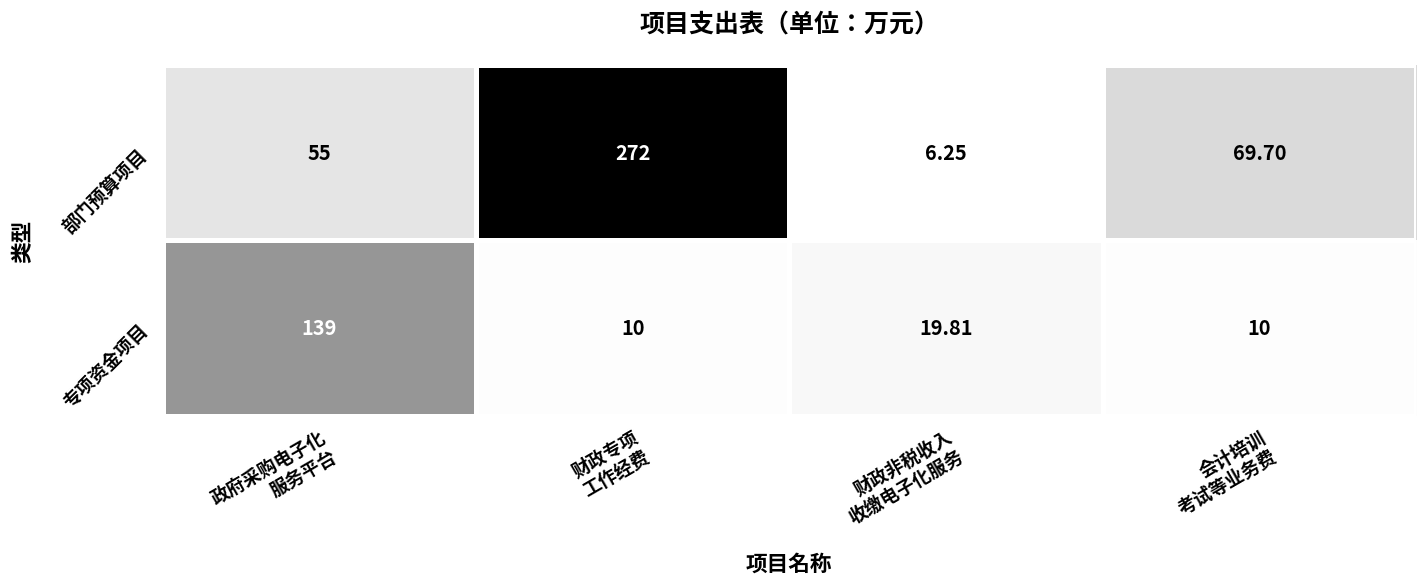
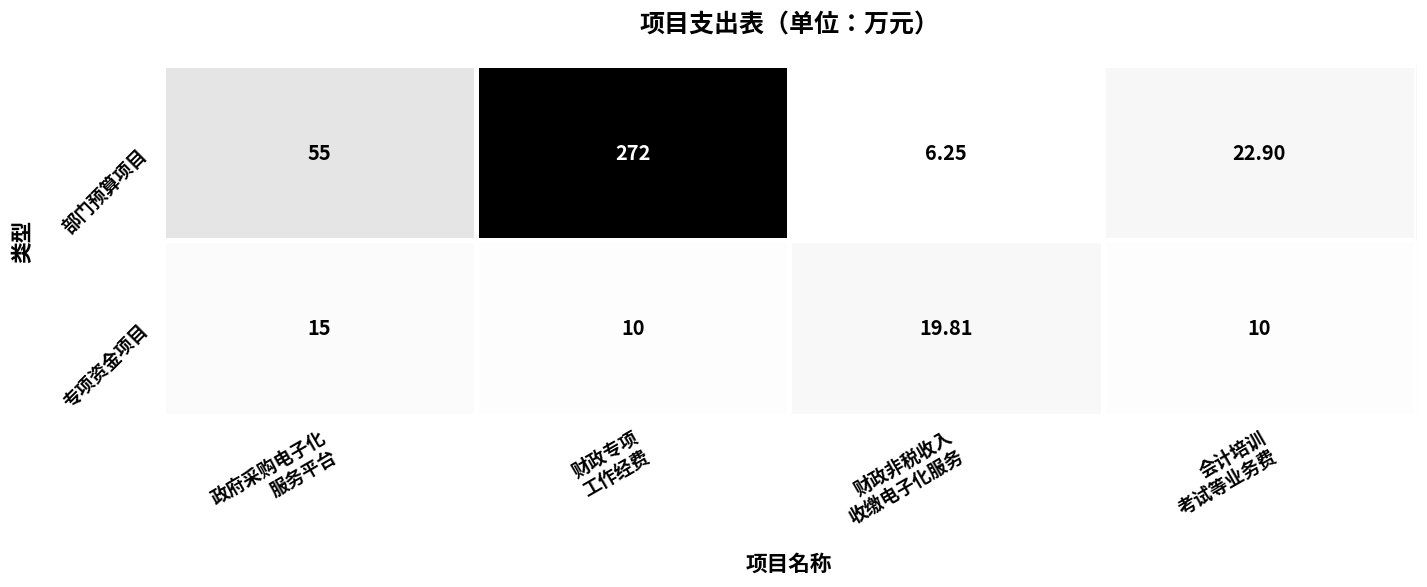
部门预算项目, 会计培训 考试等业务费: 69.70 -> 22.90
专项资金项目, 政府采购电子化 服务平台: 139 -> 15
